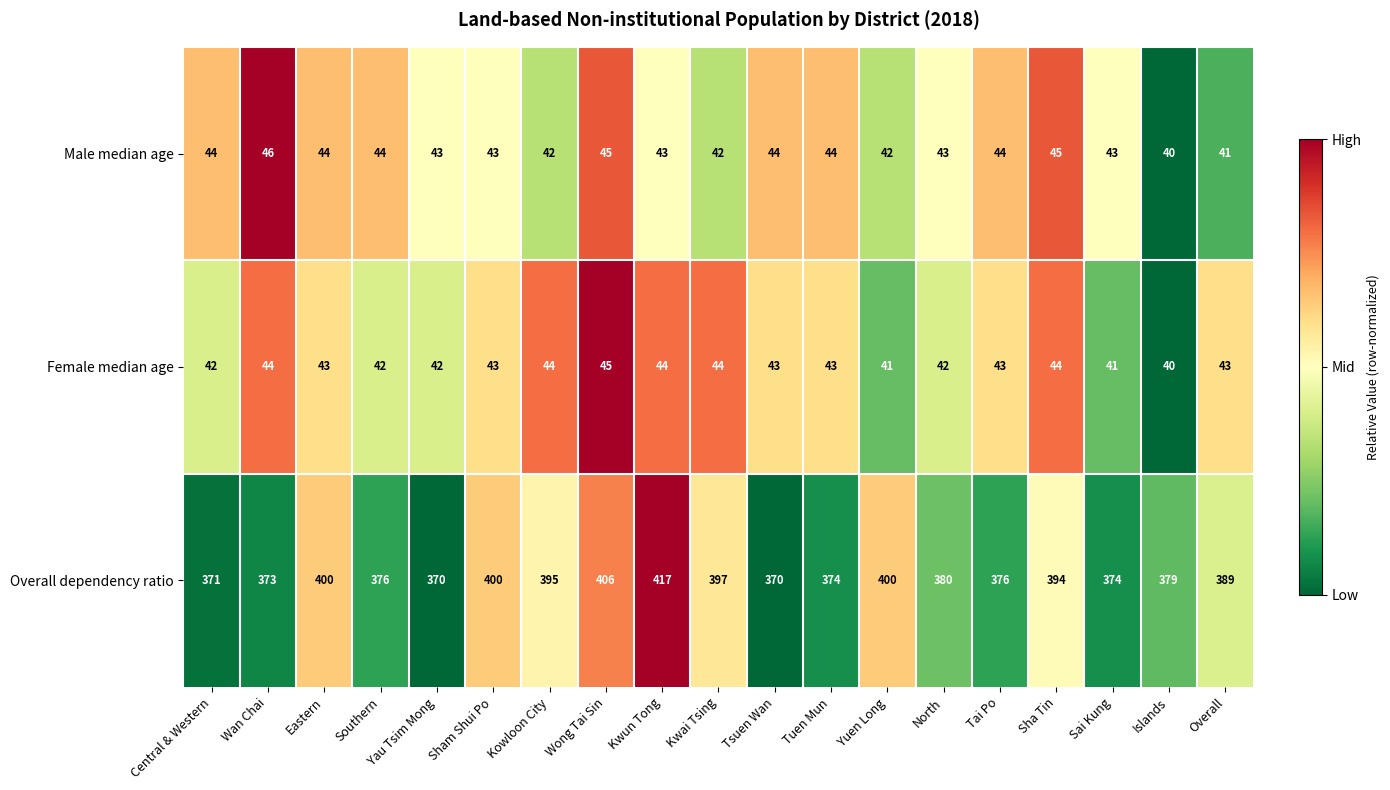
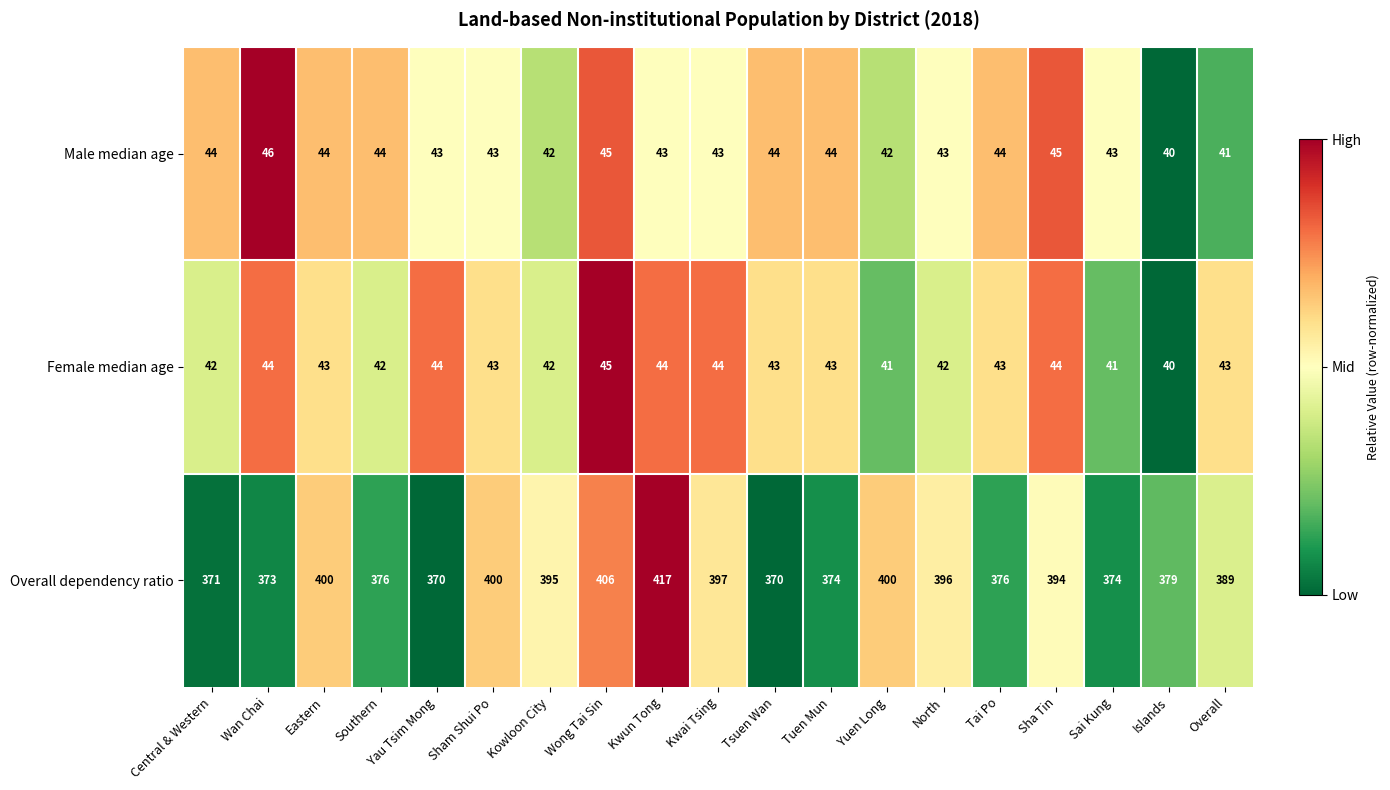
Male median age, Kwai Tsing: 42 -> 43
Female median age, Yau Tsim Mong: 42 -> 44
Female median age, Kowloon City: 44 -> 42
Overall dependency ratio, North: 380 -> 396
